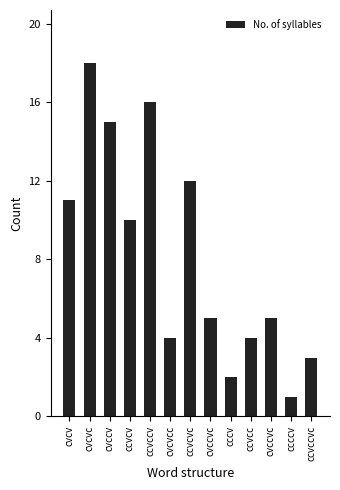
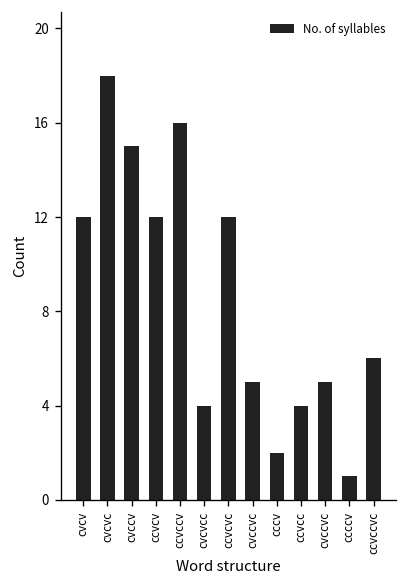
cvcv: 11 -> 12
ccvcv: 10 -> 12
ccvccvc: 3 -> 6
